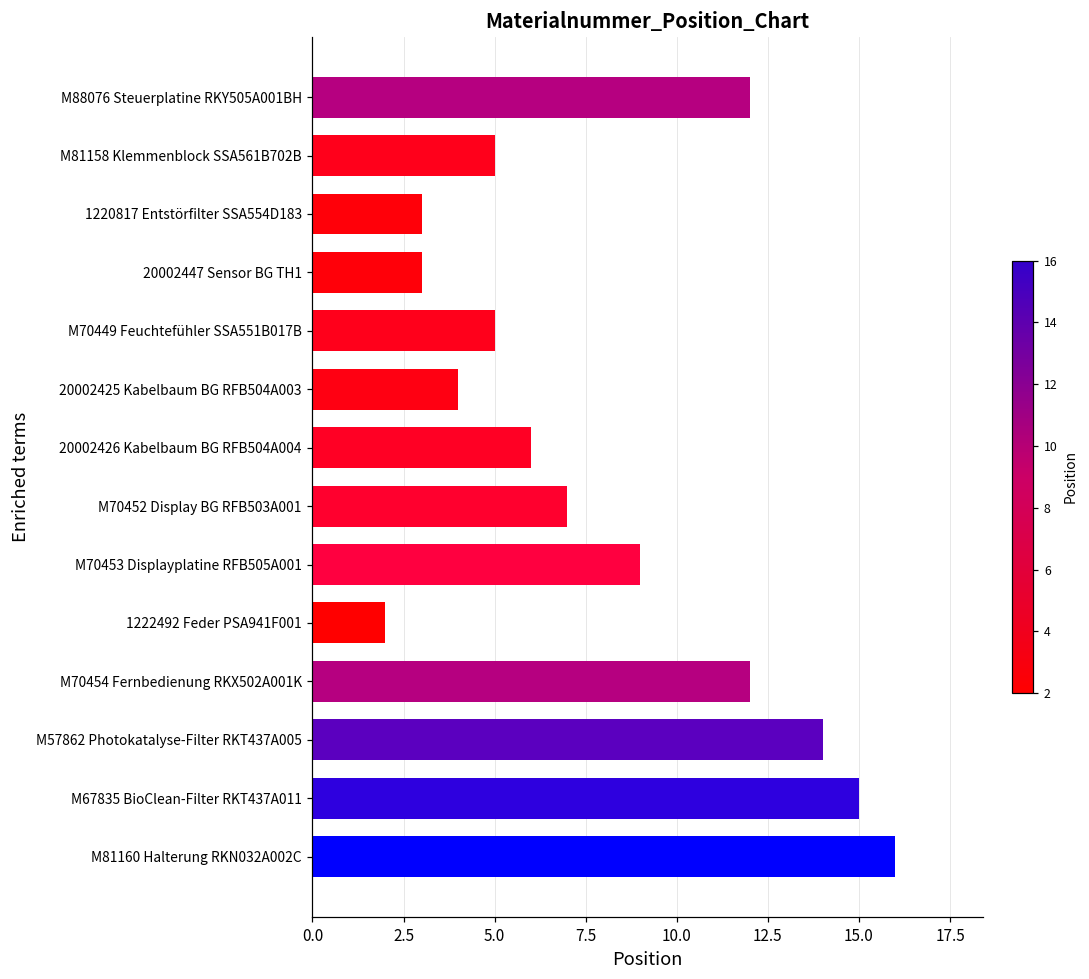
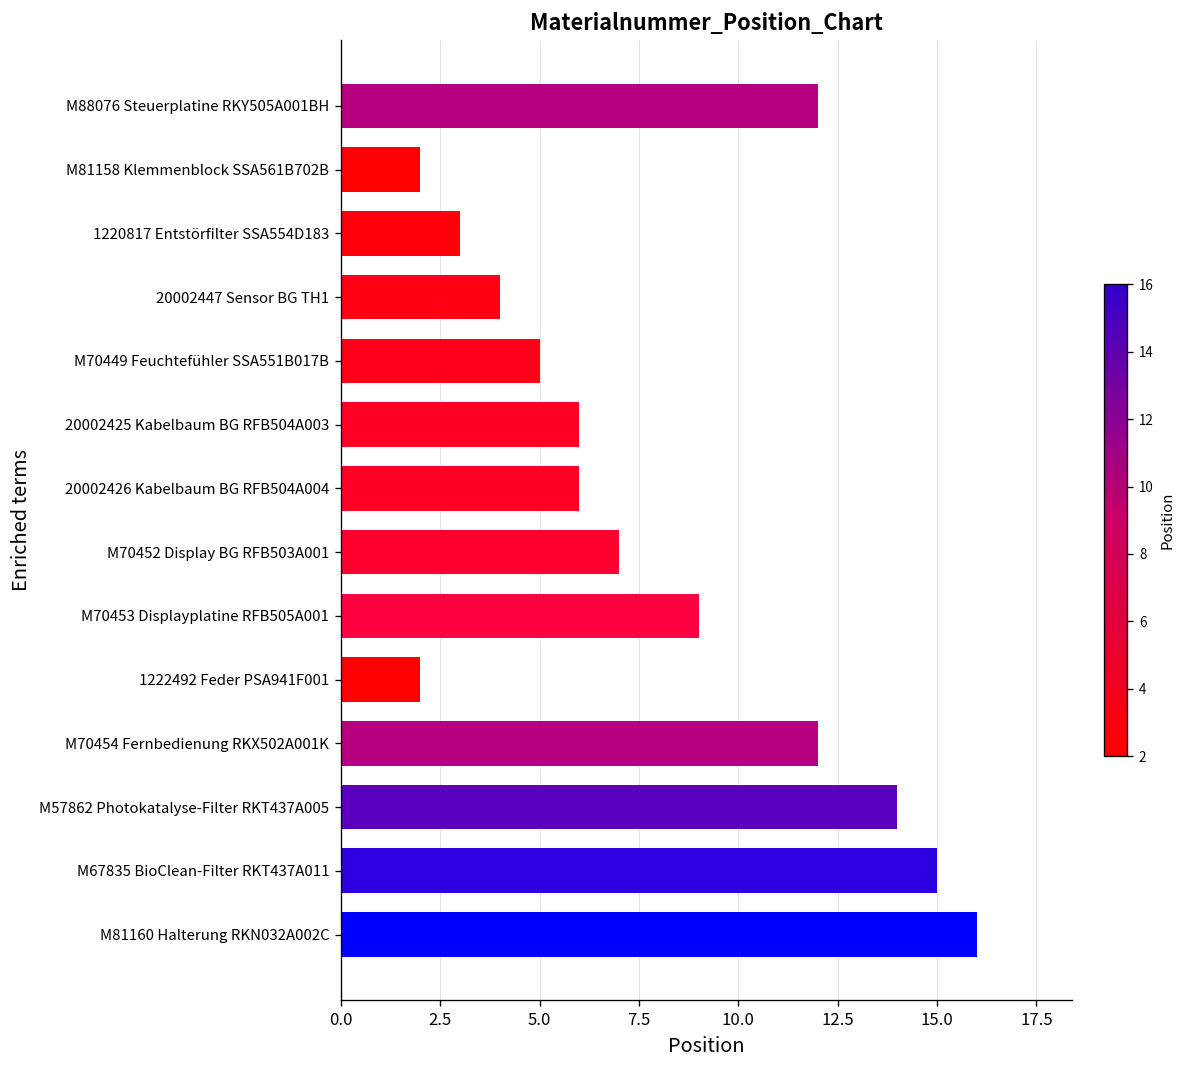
M81158 Klemmenblock SSA561B702B: 5 -> 2
20002447 Sensor BG TH1: 3 -> 4
20002425 Kabelbaum BG RFB504A003: 4 -> 6
